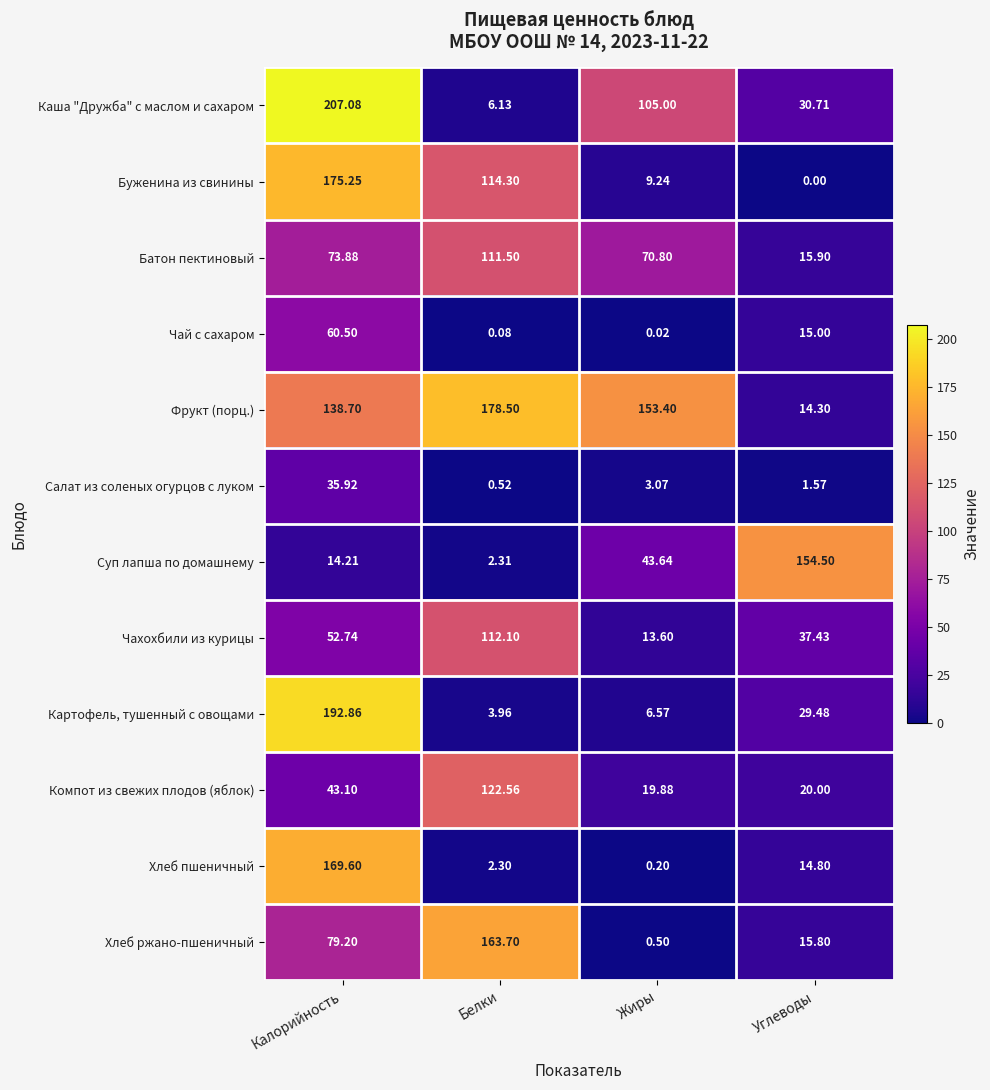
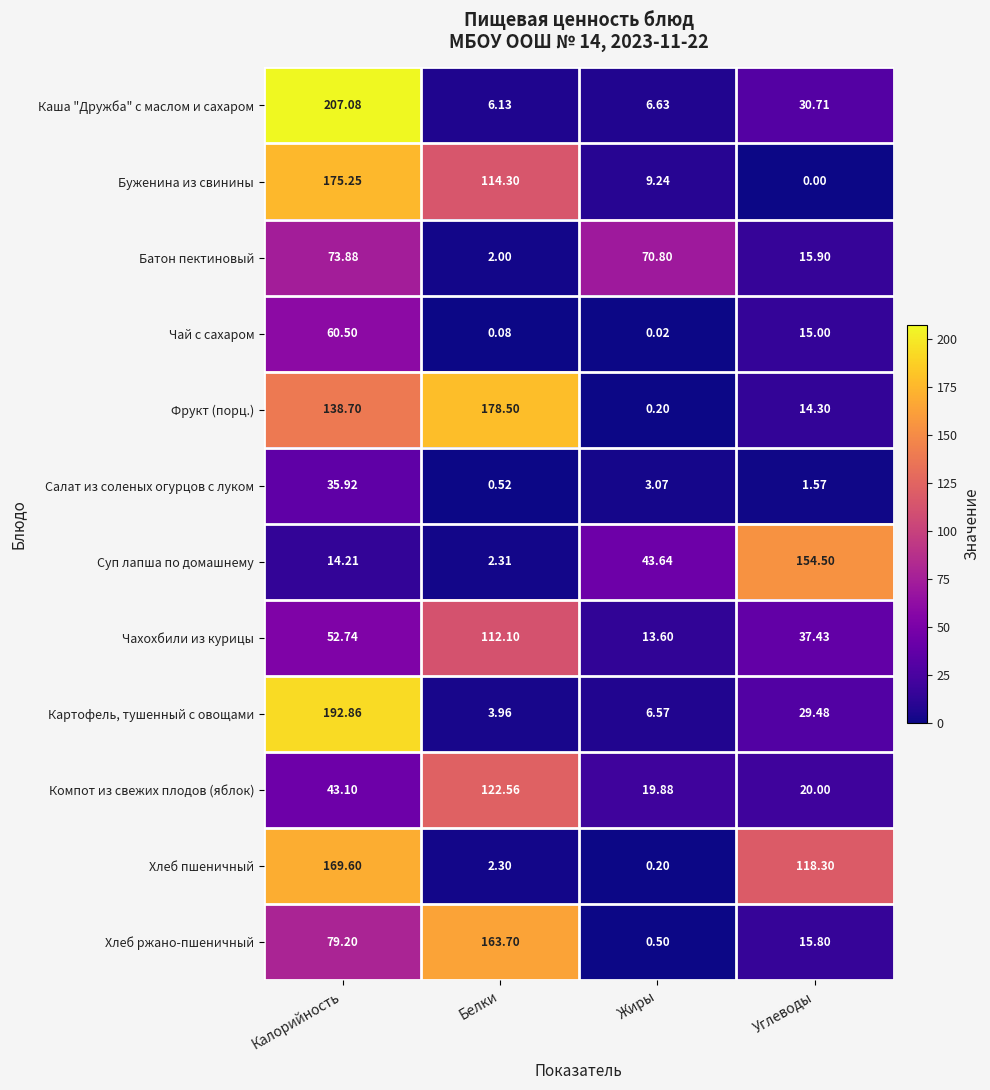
Каша "Дружба" с маслом и сахаром, Жиры: 105.00 -> 6.63
Батон пектиновый, Белки: 111.50 -> 2.00
Фрукт (порц.), Жиры: 153.40 -> 0.20
Хлеб пшеничный, Углеводы: 14.80 -> 118.30
